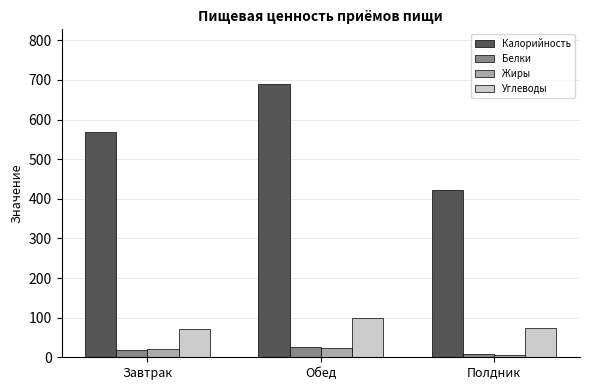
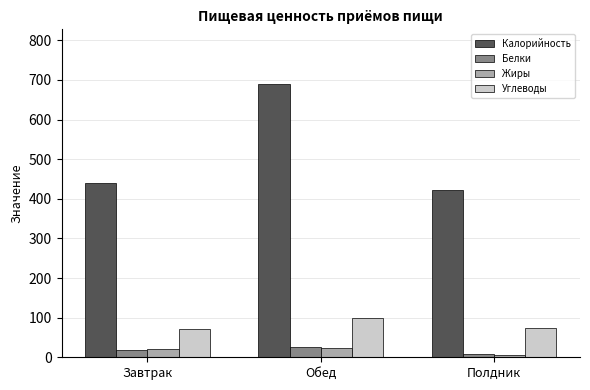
Калорийность, Завтрак: 570 -> 440
